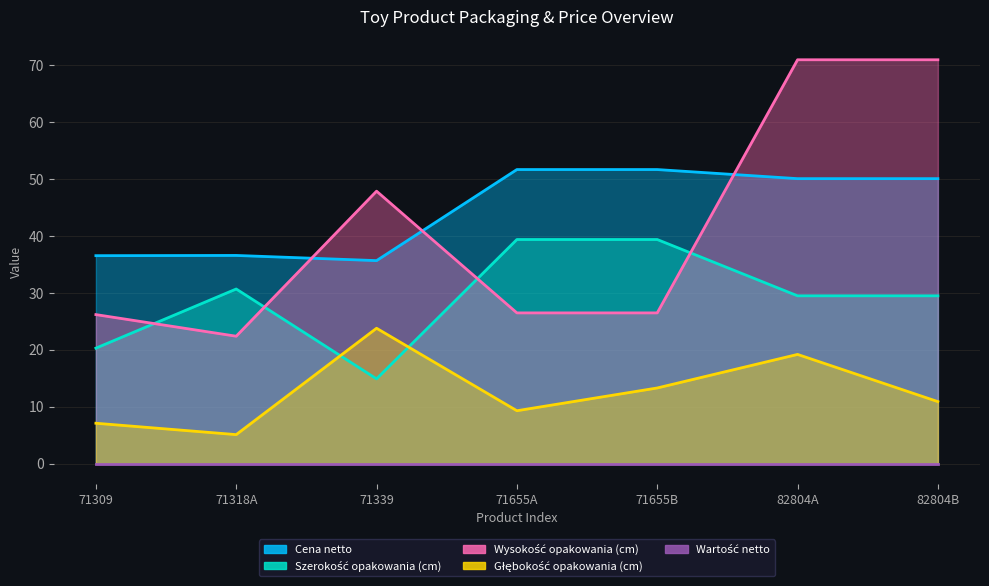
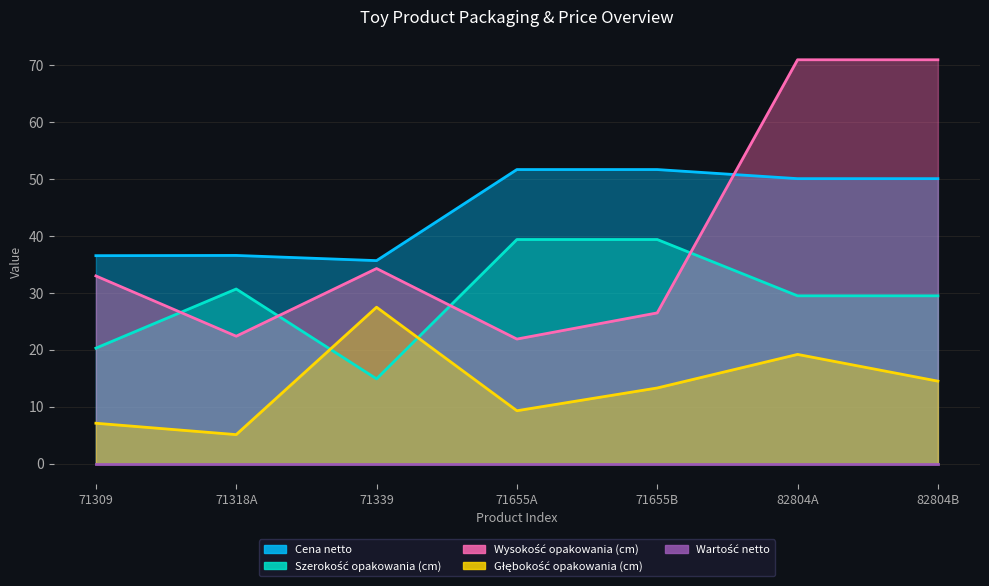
Wysokość opakowania (cm), 71309: 26 -> 33
Wysokość opakowania (cm), 71339: 48 -> 34
Głębokość opakowania (cm), 71339: 24 -> 28
Wysokość opakowania (cm), 71655A: 27 -> 22
Głębokość opakowania (cm), 82804B: 11 -> 15
